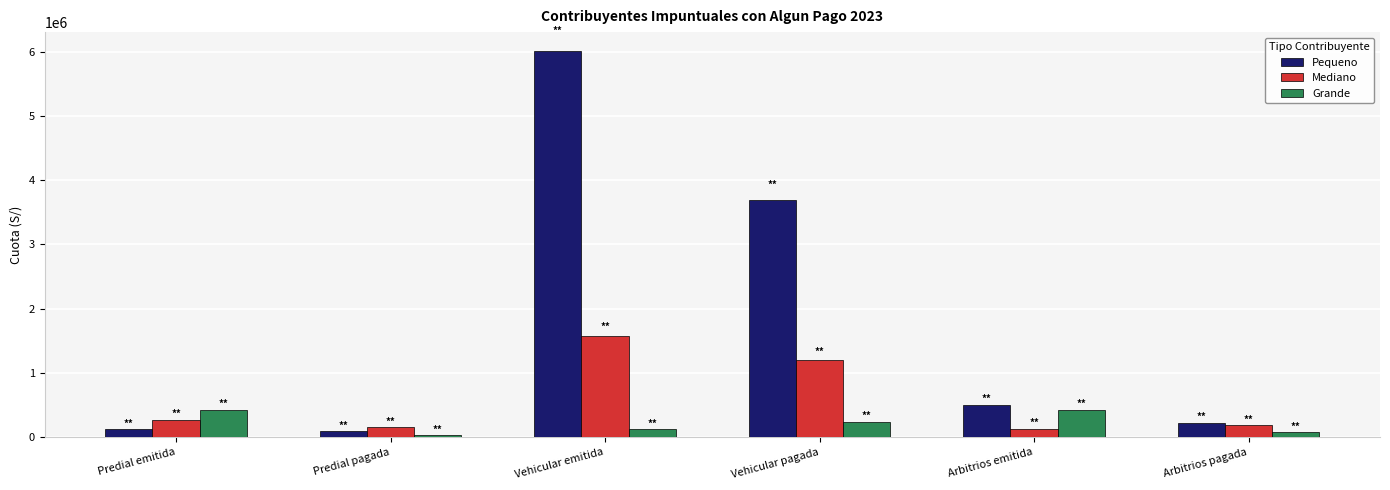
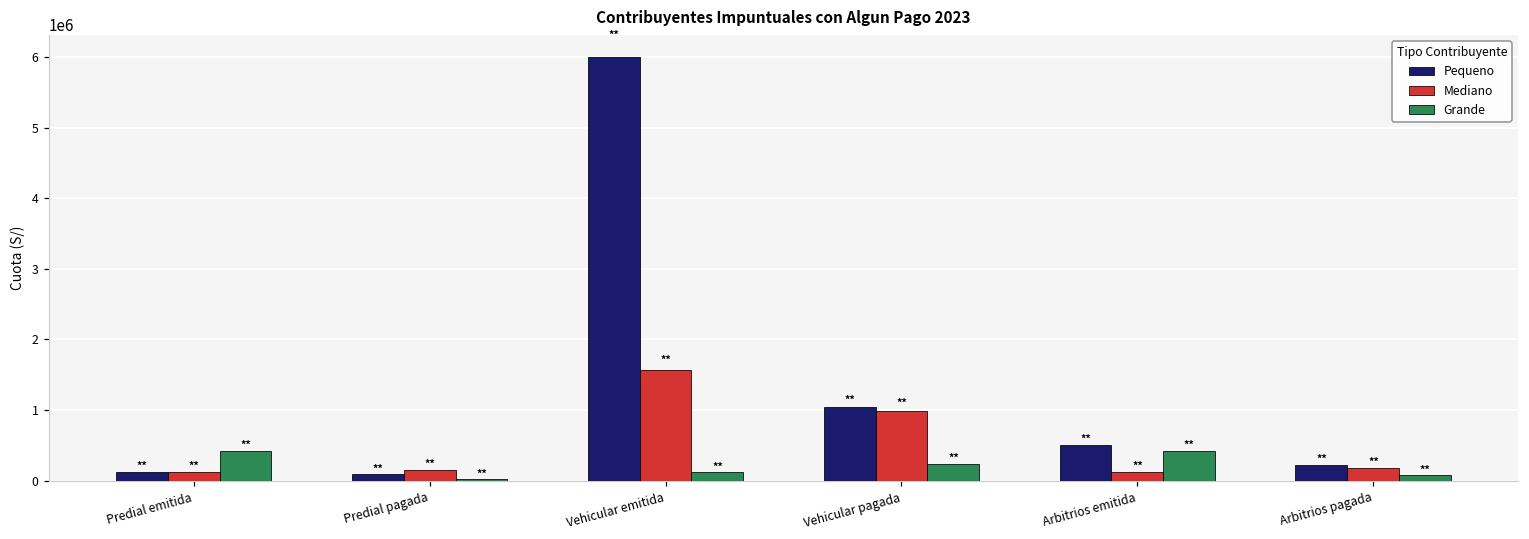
Mediano, Predial emitida: 300000 -> 100000
Pequeno, Vehicular pagada: 3700000 -> 1000000
Mediano, Vehicular pagada: 1200000 -> 1000000
